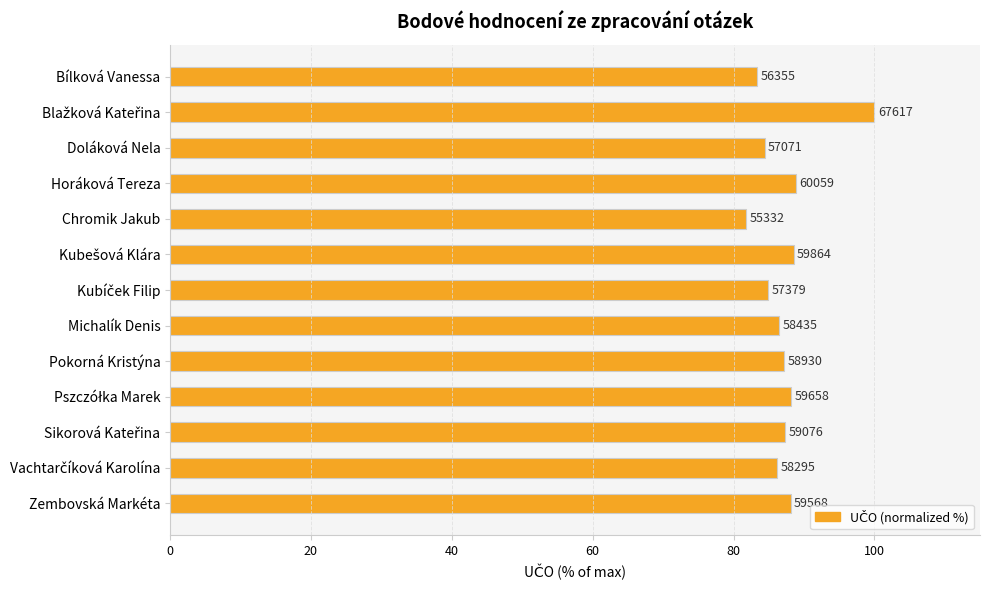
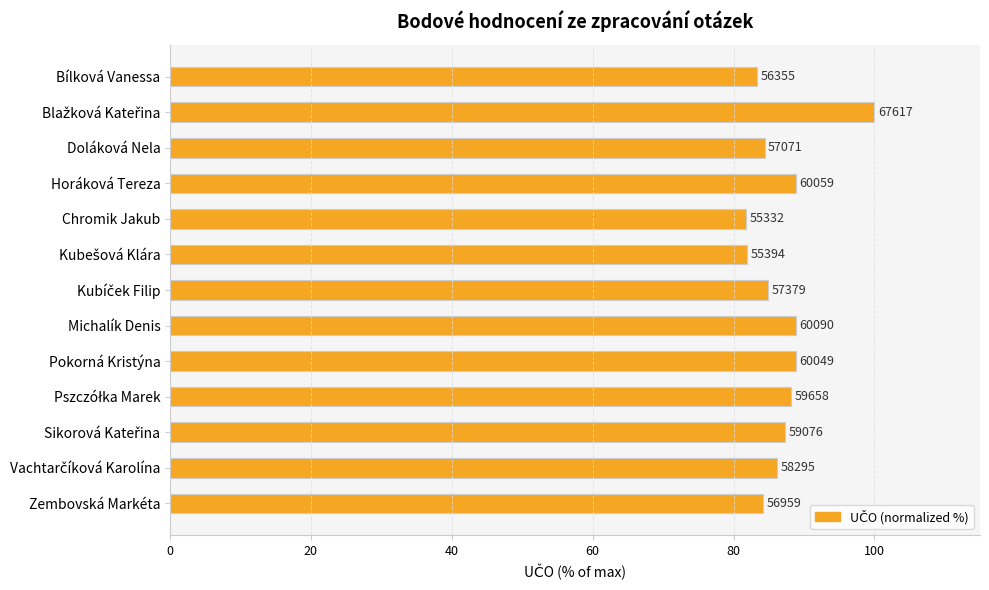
Kubešová Klára: 59864 -> 55394
Michalík Denis: 58435 -> 60090
Pokorná Kristýna: 58930 -> 60049
Zembovská Markéta: 88 -> 84
